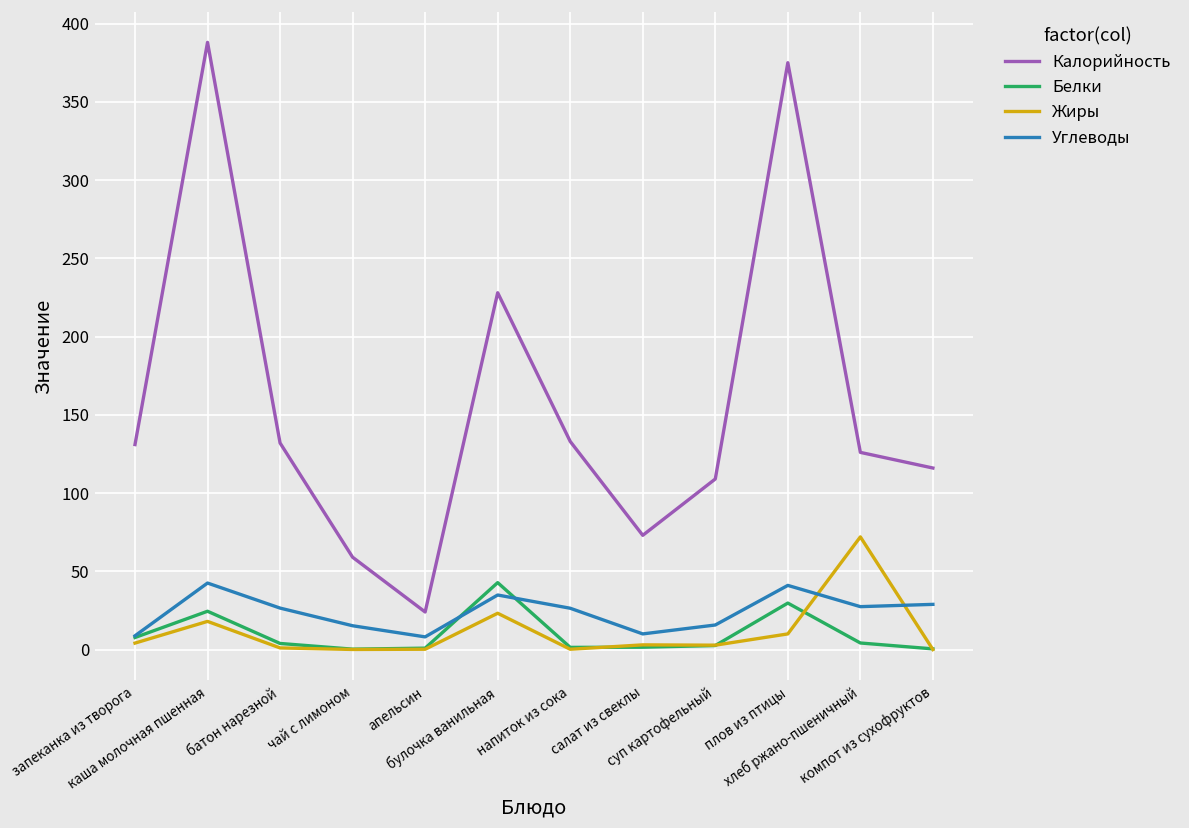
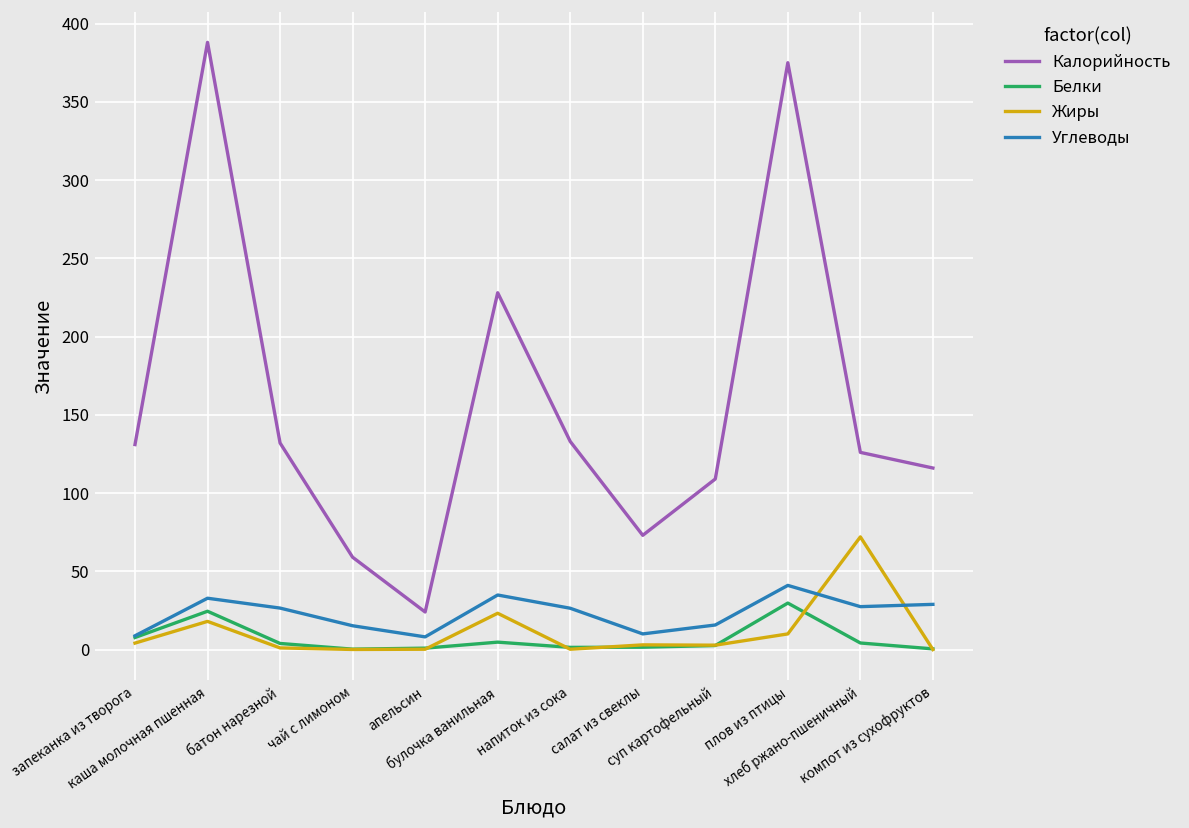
Углеводы, каша молочная пшенная: 43 -> 33
Белки, булочка ванильная: 43 -> 5
